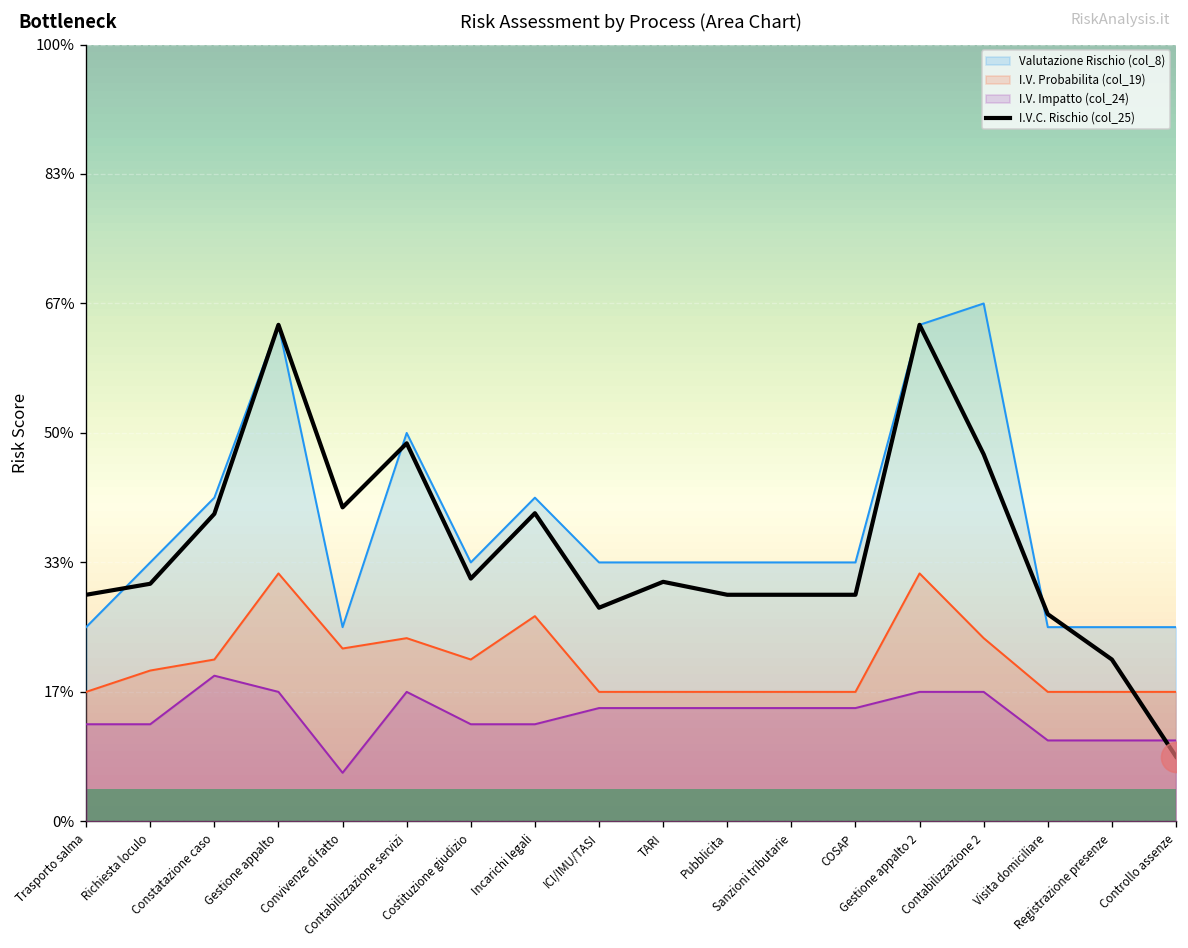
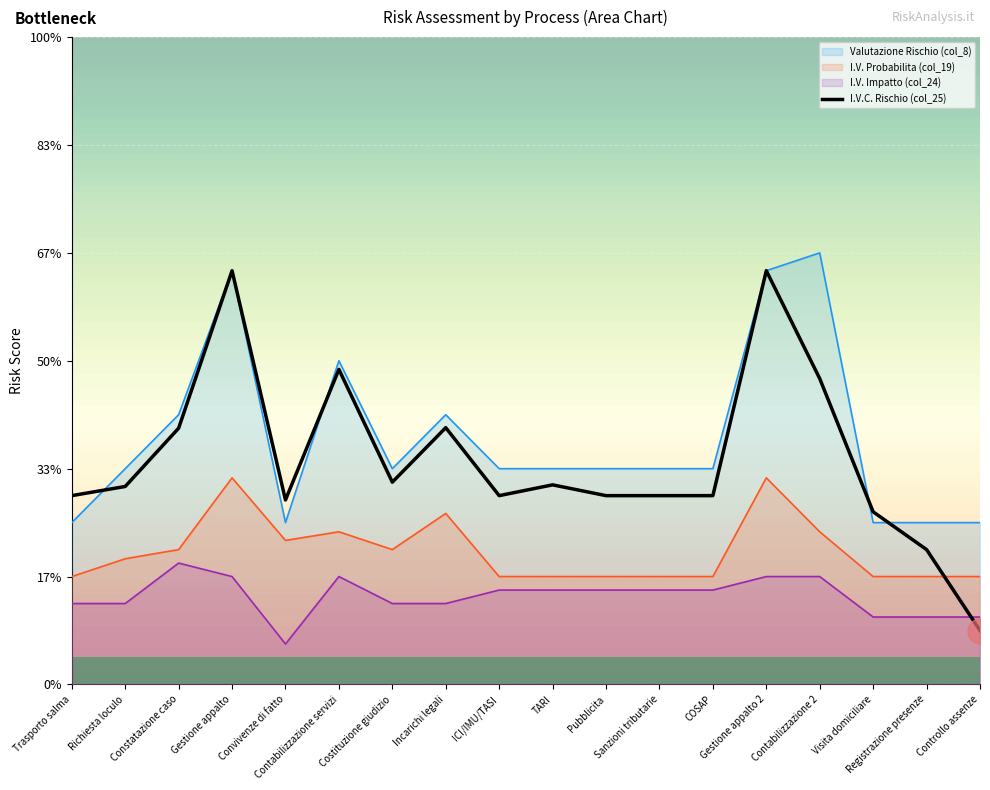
I.V.C. Rischio (col_25), Convivenze di fatto: 40% -> 29%
I.V.C. Rischio (col_25), ICI/IMU/TASI: 28% -> 29%
